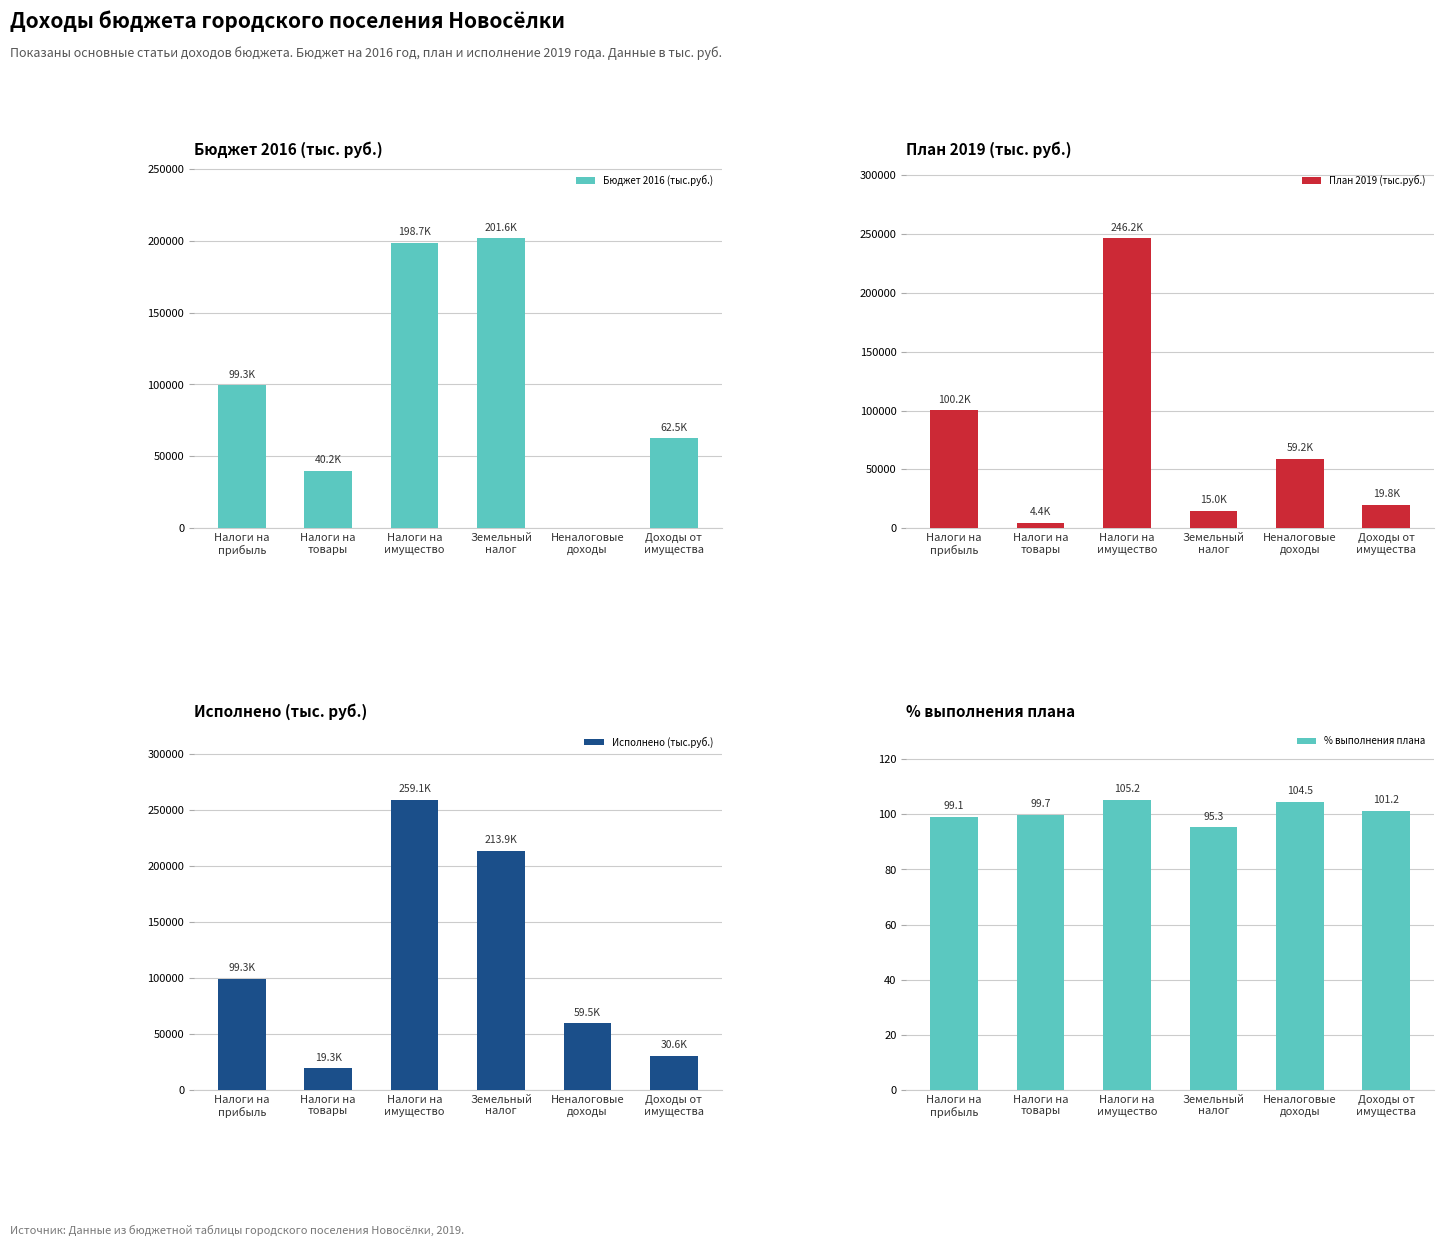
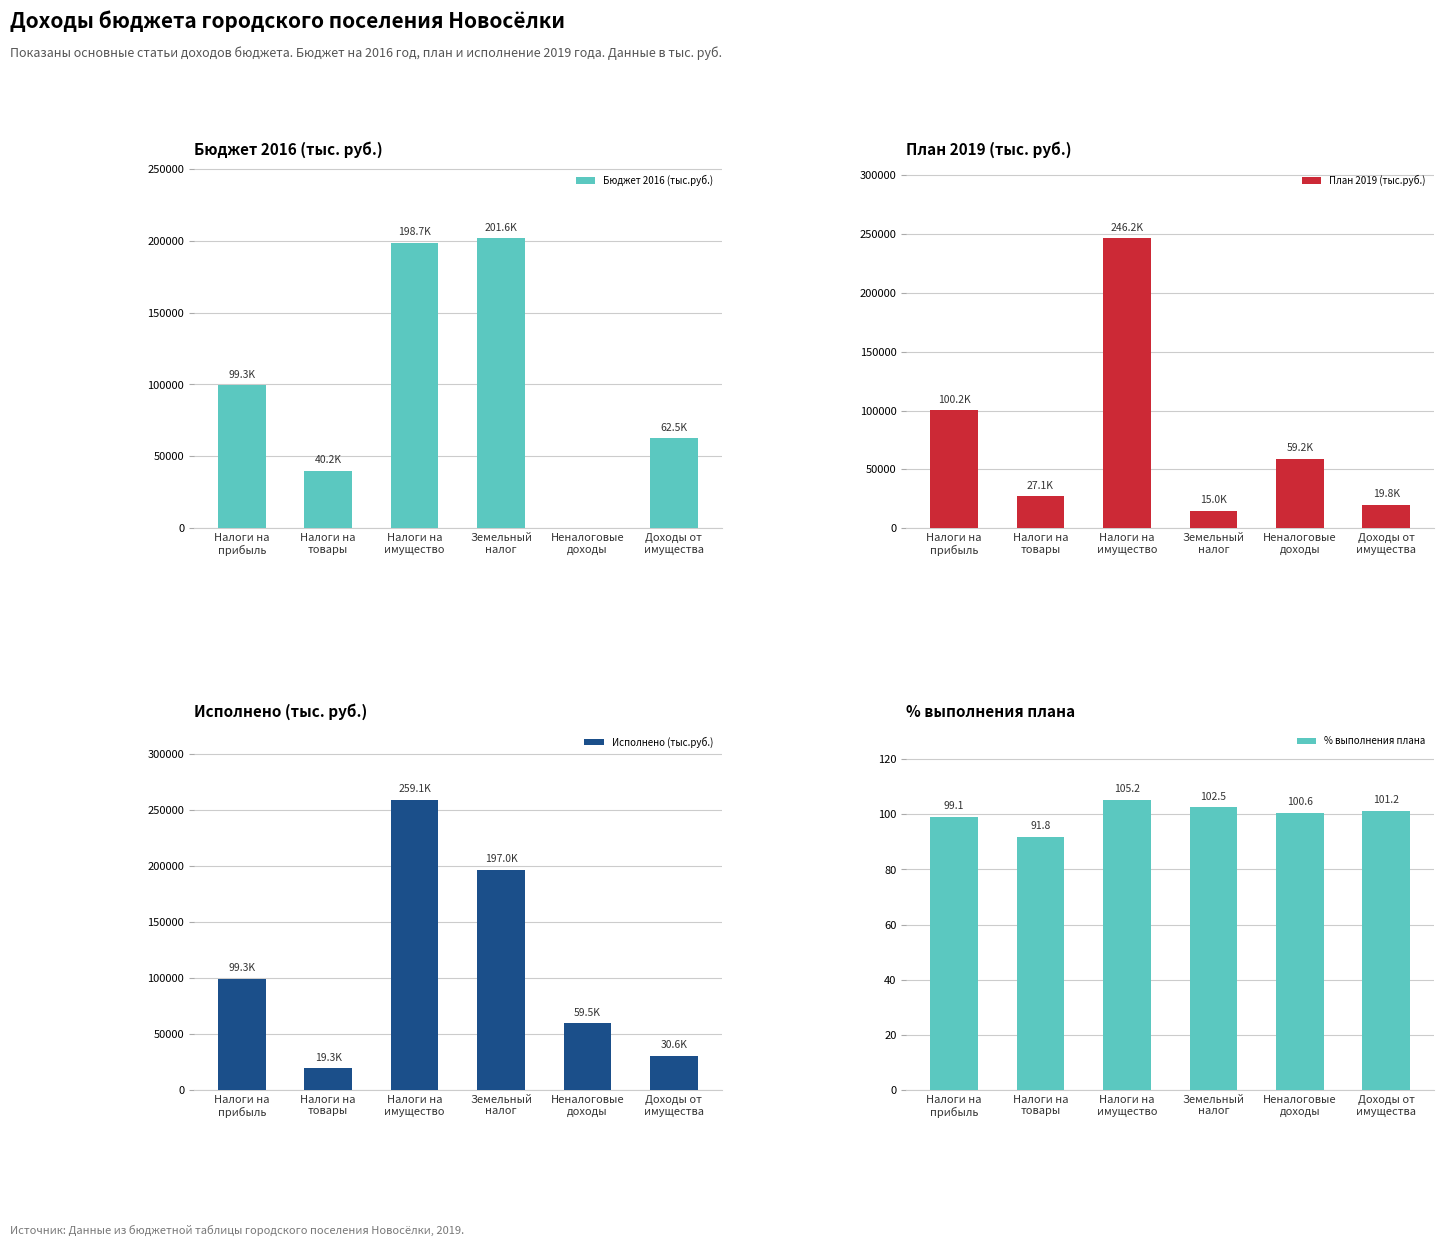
План 2019 (тыс. руб.), Налоги на товары: 4.4K -> 27.1K
Исполнено (тыс. руб.), Земельный налог: 213.9K -> 197.0K
% выполнения плана, Налоги на товары: 99.7 -> 91.8
% выполнения плана, Земельный налог: 95.3 -> 102.5
% выполнения плана, Неналоговые доходы: 104.5 -> 100.6
